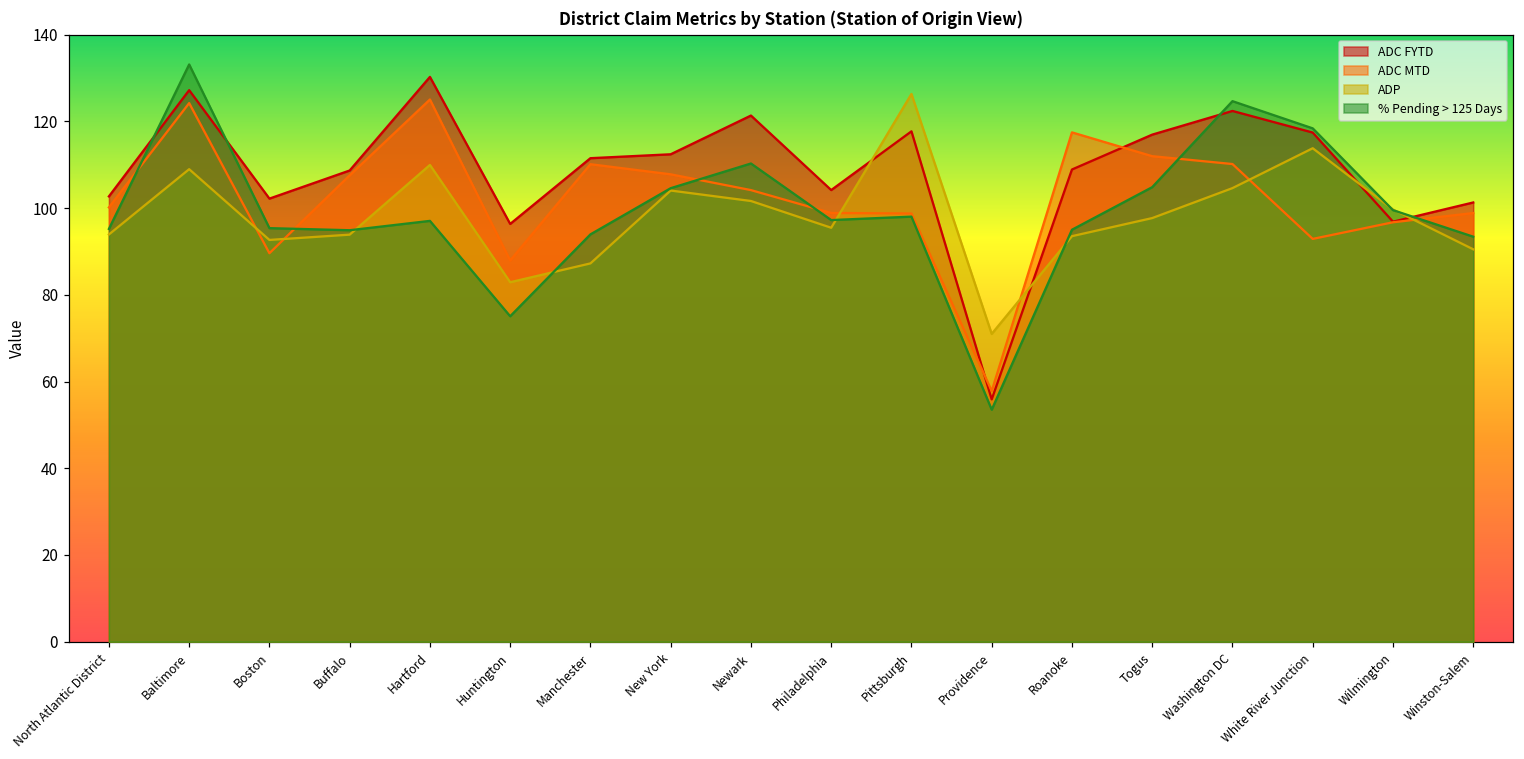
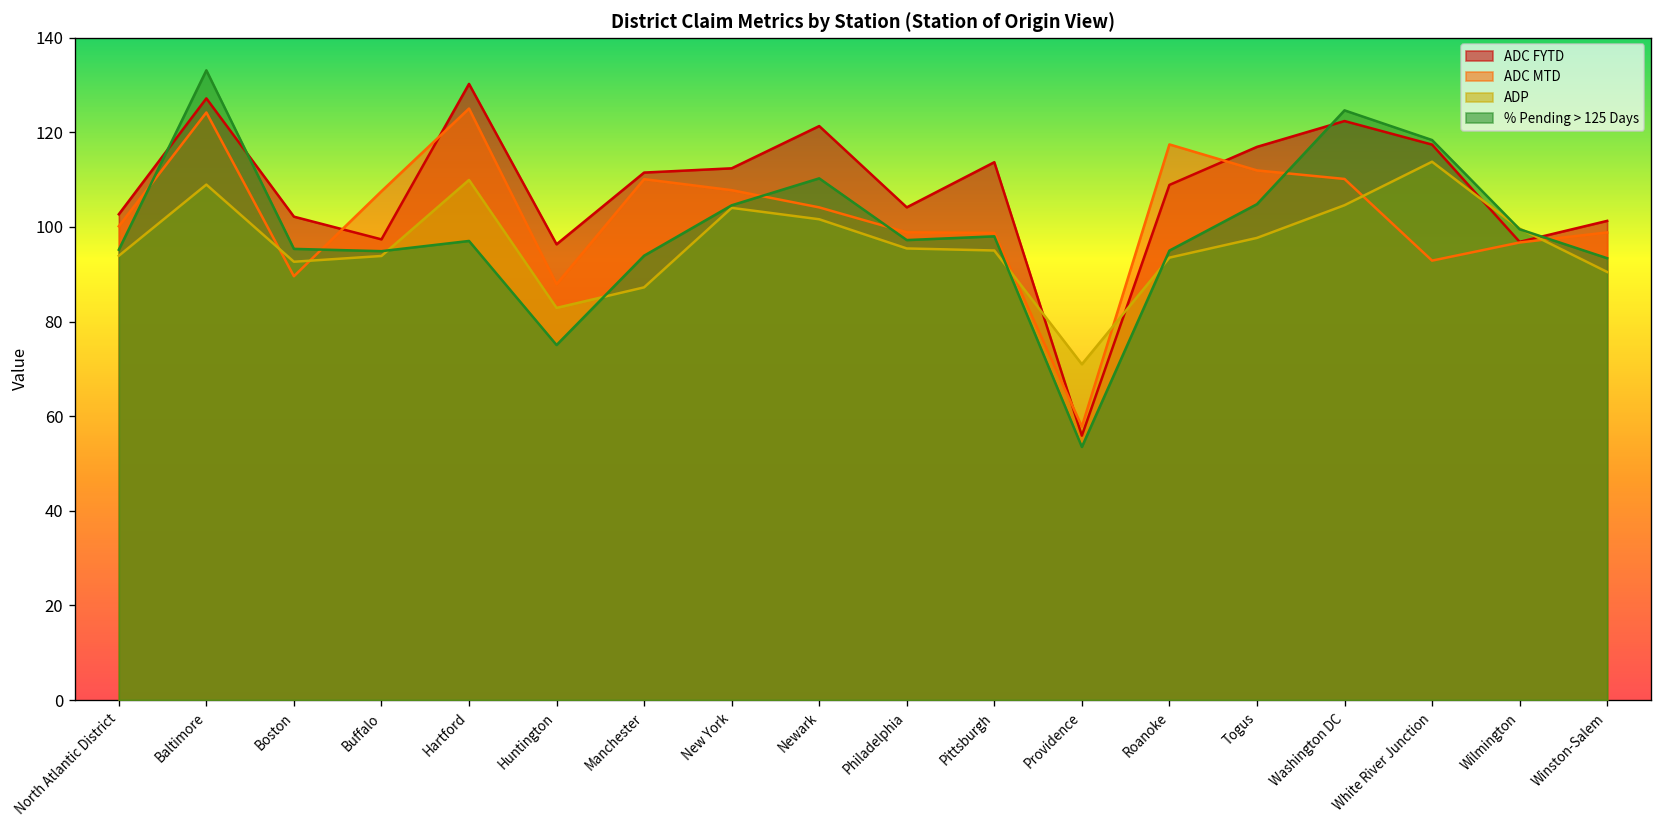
ADC FYTD, Buffalo: 109 -> 97
ADC FYTD, Pittsburgh: 118 -> 114
ADP, Pittsburgh: 126 -> 95
